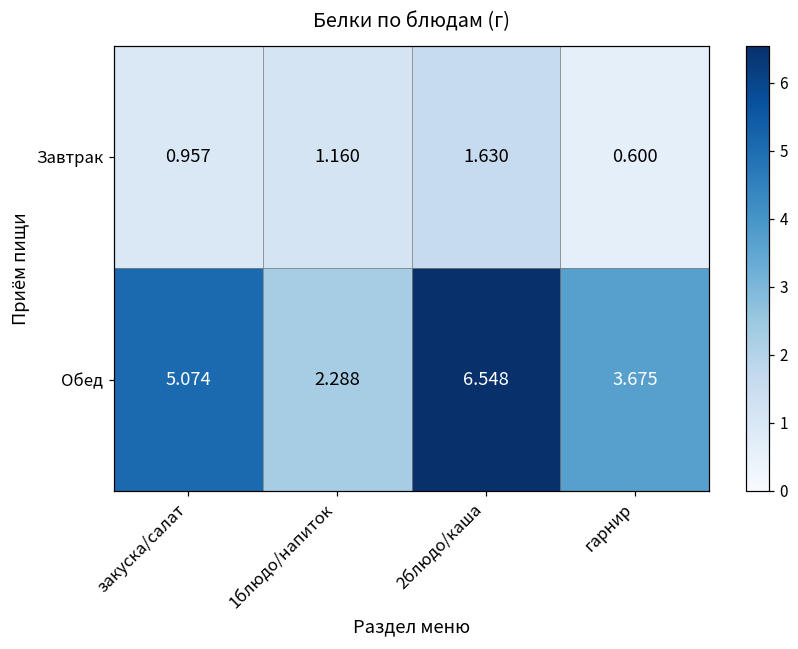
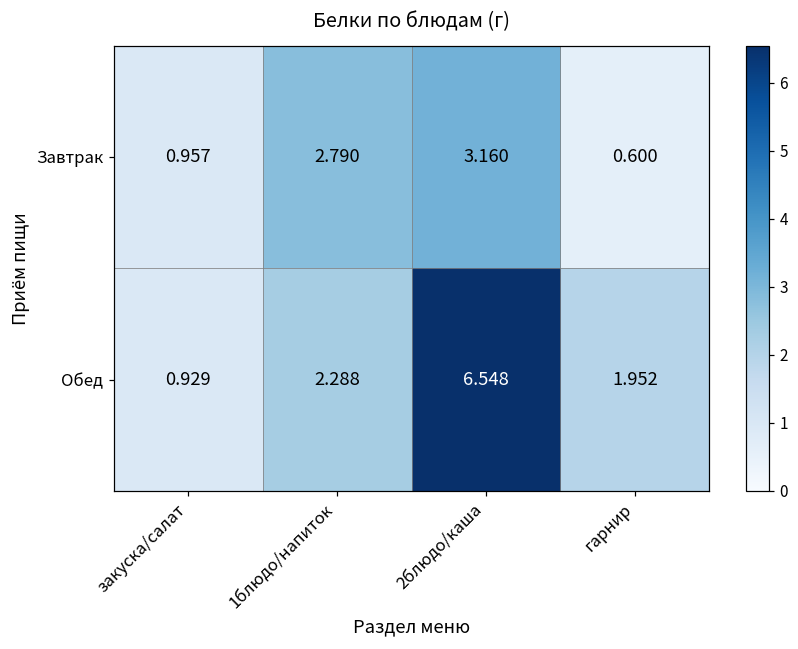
Завтрак, 1блюдо/напиток: 1.160 -> 2.790
Завтрак, 2блюдо/каша: 1.630 -> 3.160
Обед, закуска/салат: 5.074 -> 0.929
Обед, гарнир: 3.675 -> 1.952
